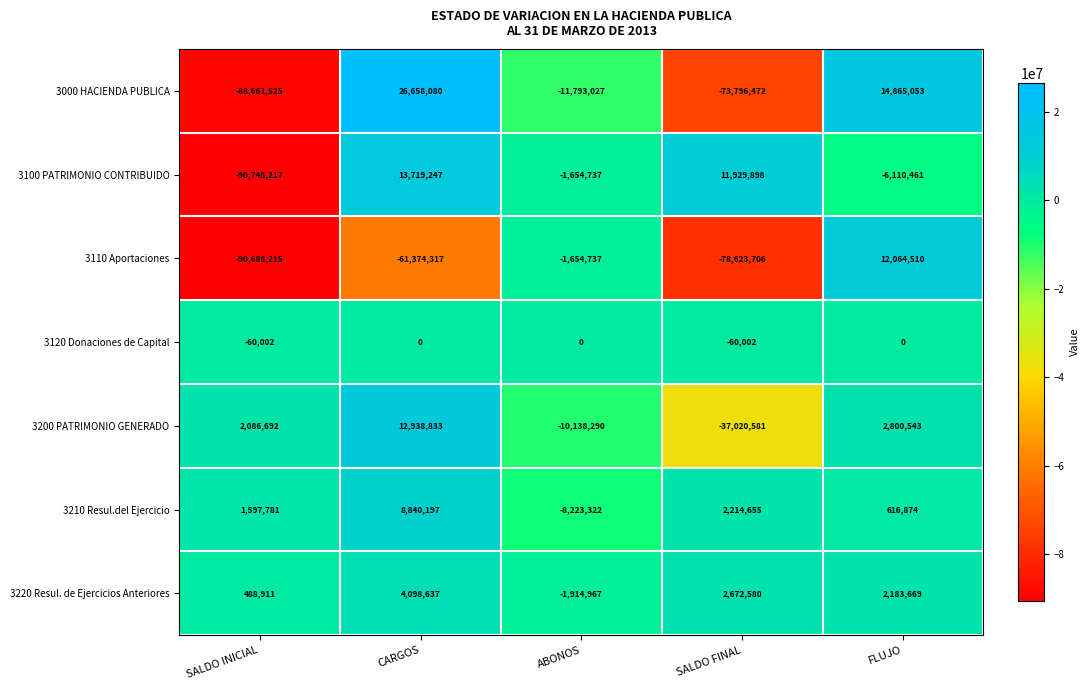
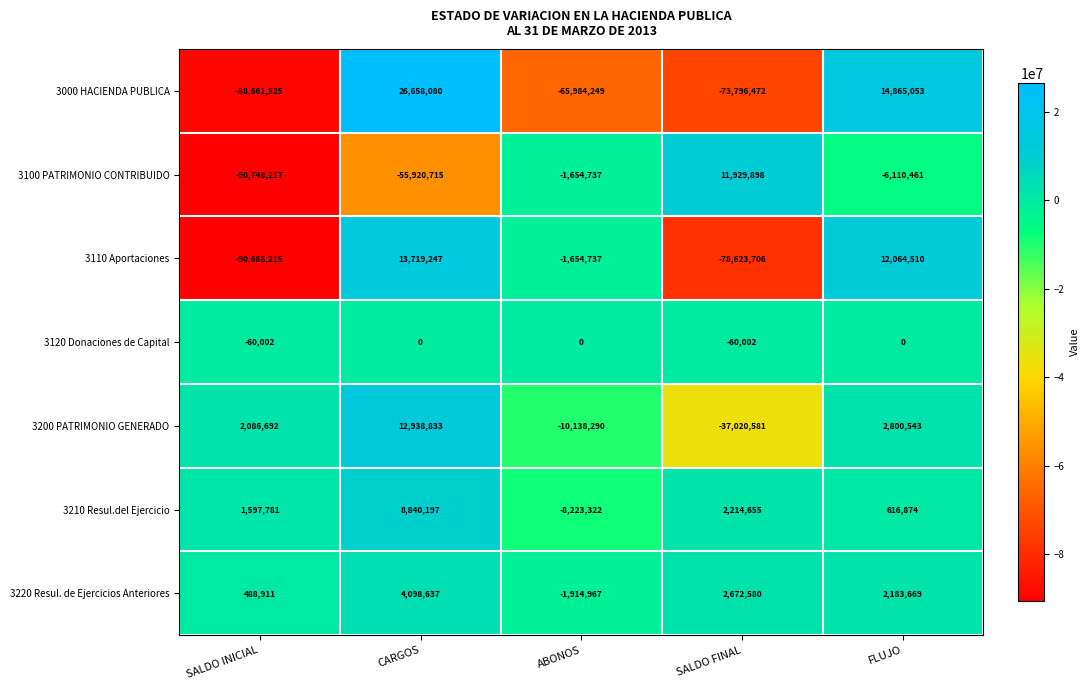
3000 HACIENDA PUBLICA, ABONOS: -11,793,027 -> -65,984,249
3100 PATRIMONIO CONTRIBUIDO, CARGOS: 13,719,247 -> -55,920,715
3110 Aportaciones, CARGOS: -61,374,317 -> 13,719,247
